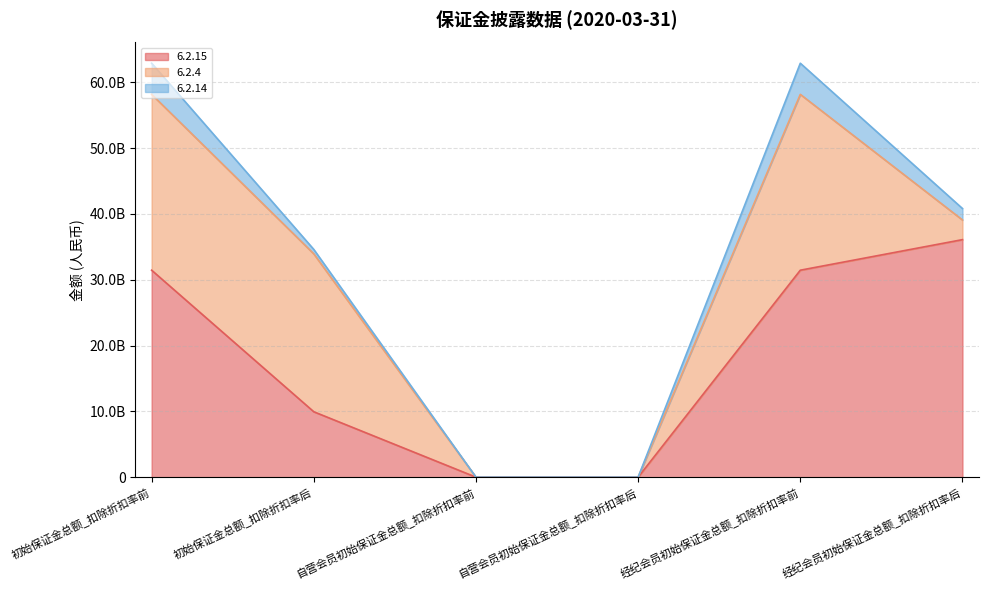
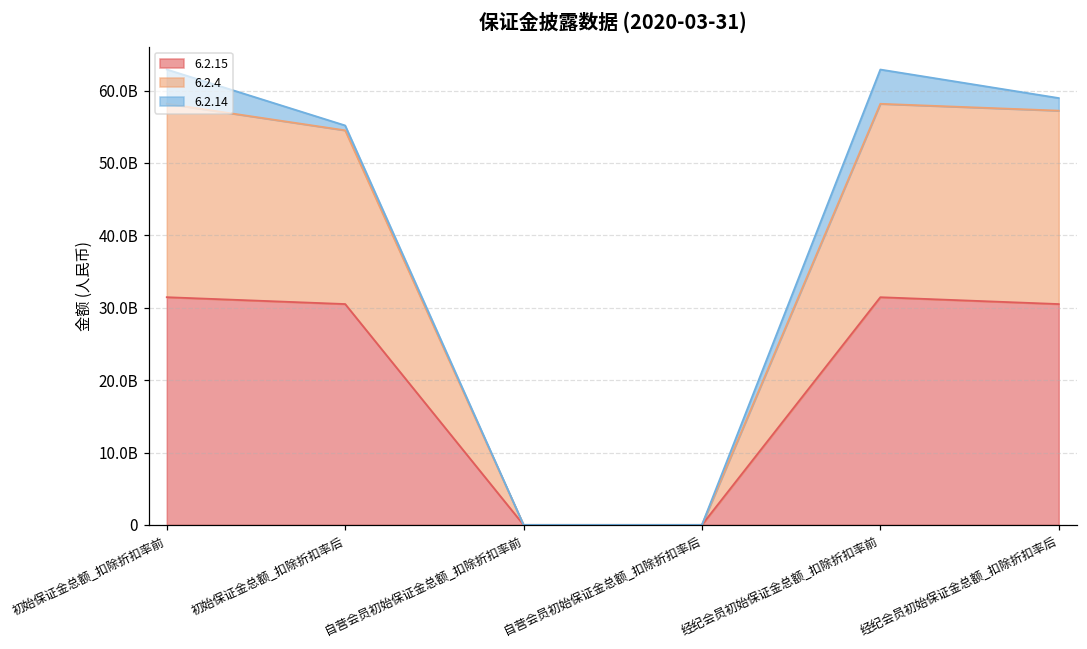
6.2.15, 初始保证金总额_扣除折扣率后: 10000000000 -> 31000000000
6.2.15, 经纪会员初始保证金总额_扣除折扣率后: 36000000000 -> 31000000000
6.2.4, 经纪会员初始保证金总额_扣除折扣率后: 3000000000 -> 27000000000
